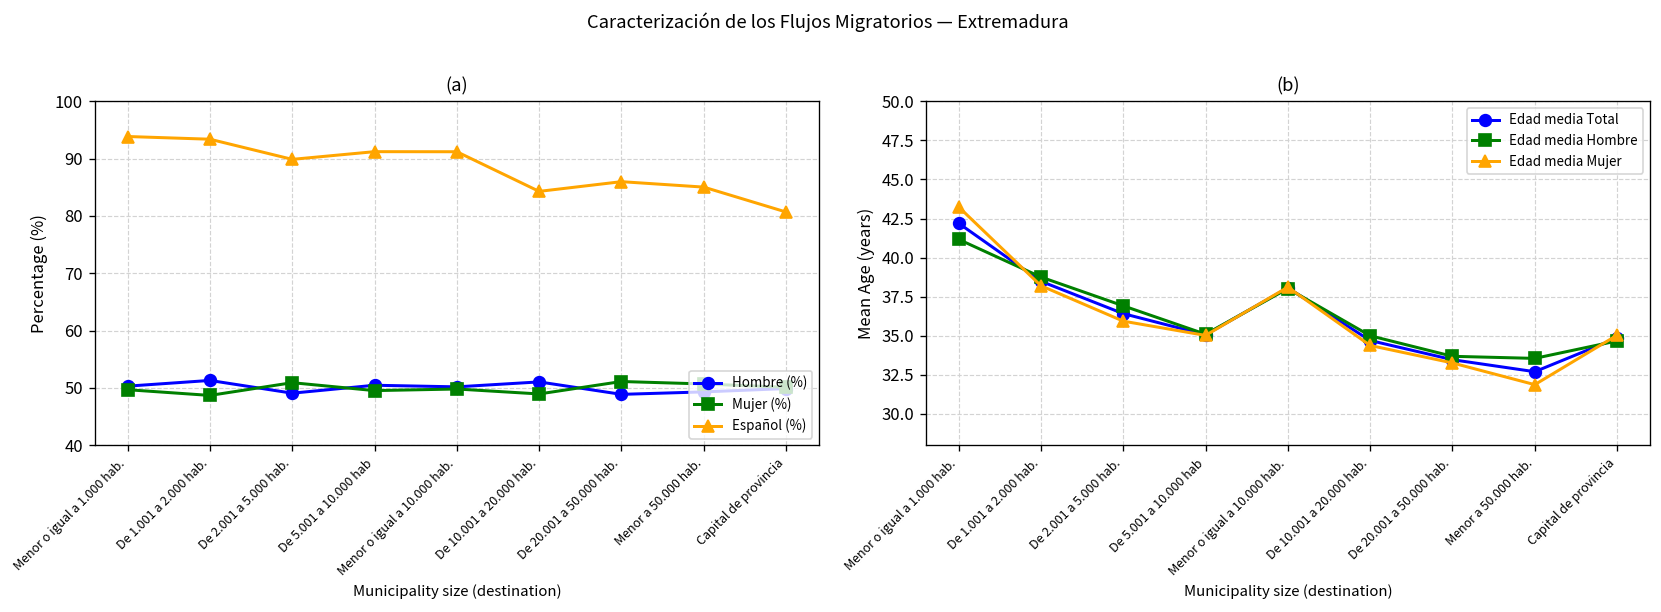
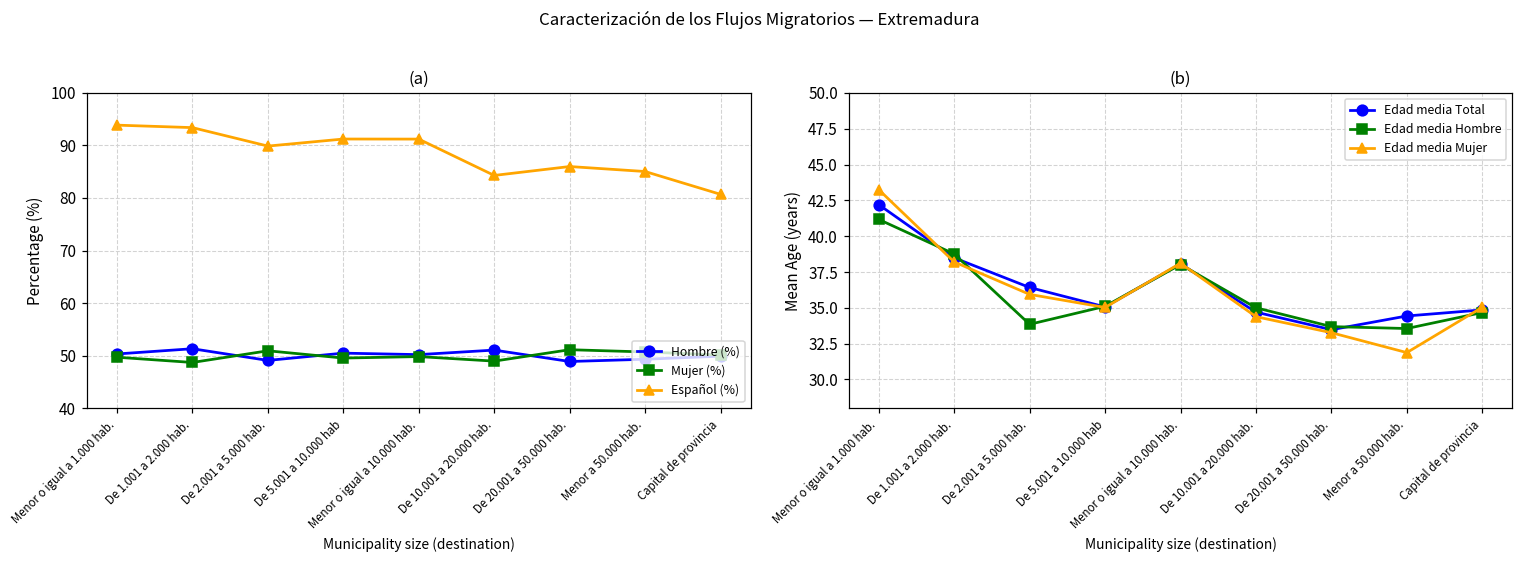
(b), Edad media Hombre, De 2.001 a 5.000 hab.: 36.9 -> 33.8
(b), Edad media Total, Menor a 50.000 hab.: 32.7 -> 34.4
